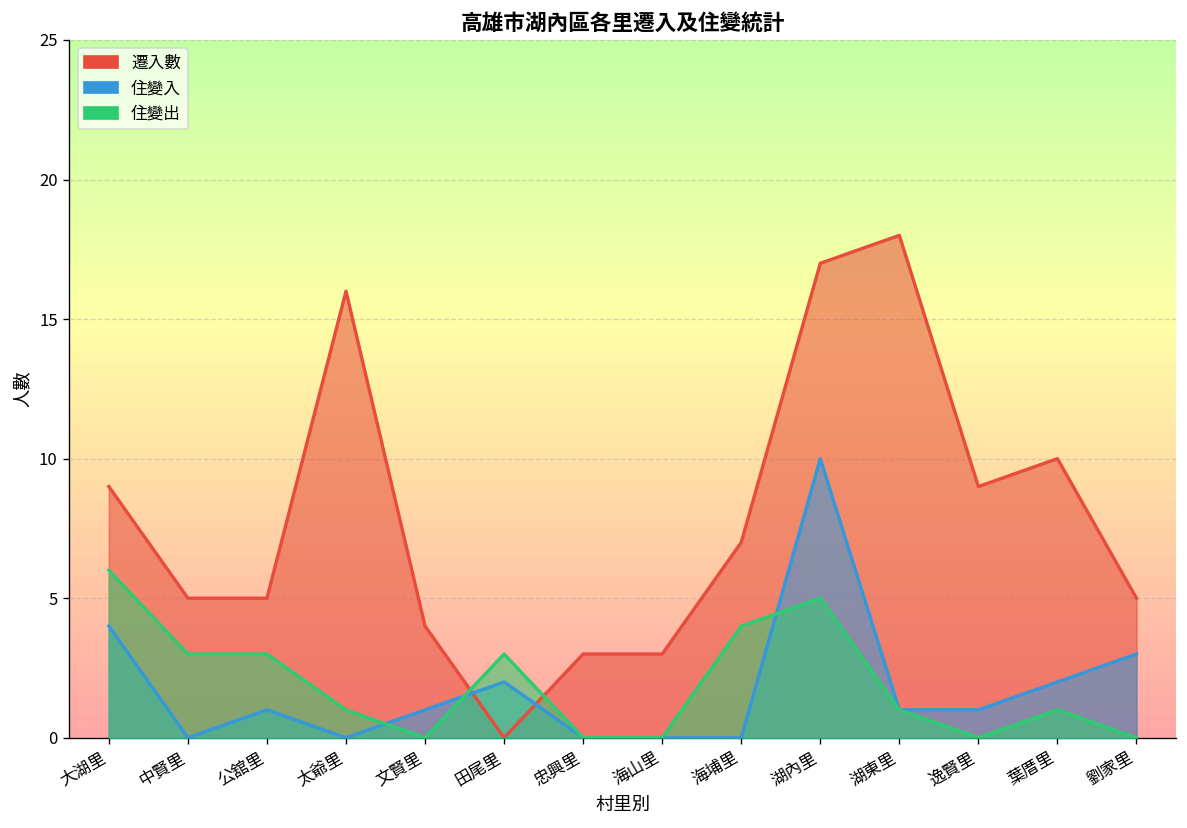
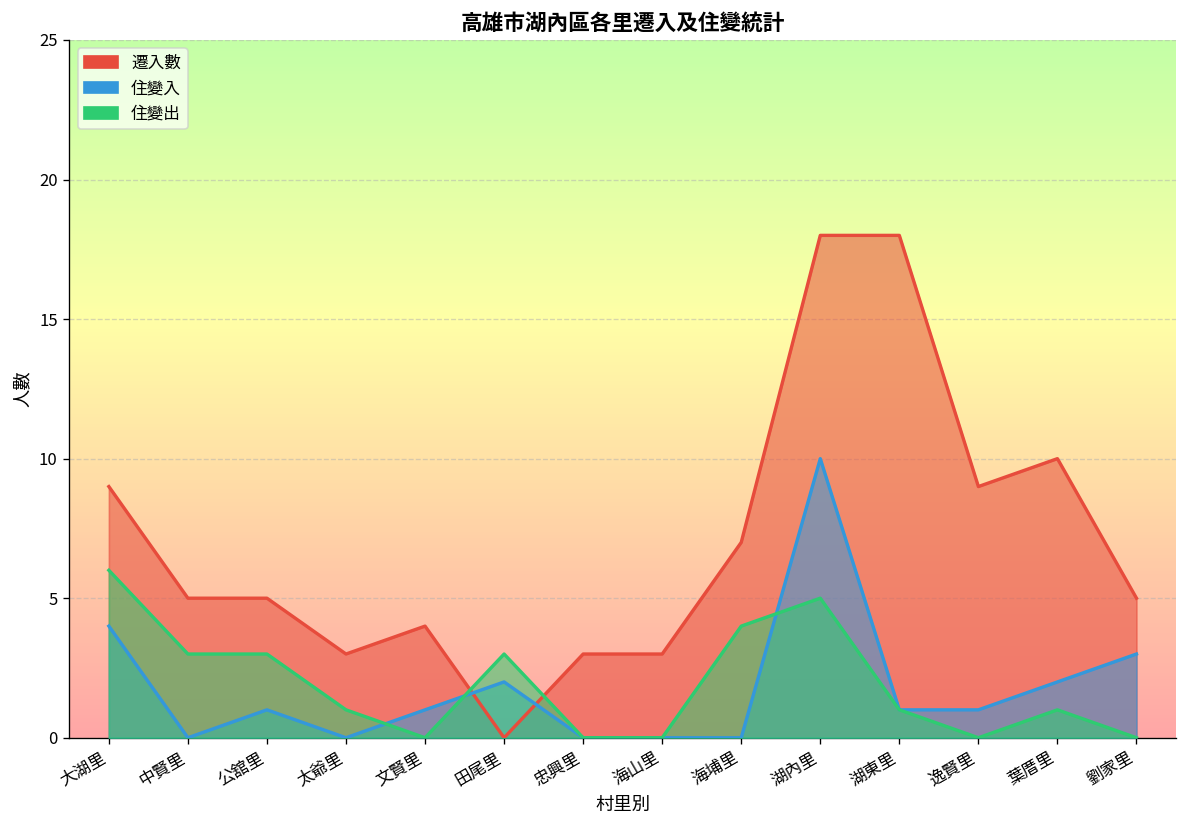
遷入數, 太爺里: 16 -> 3
遷入數, 湖內里: 17 -> 18
